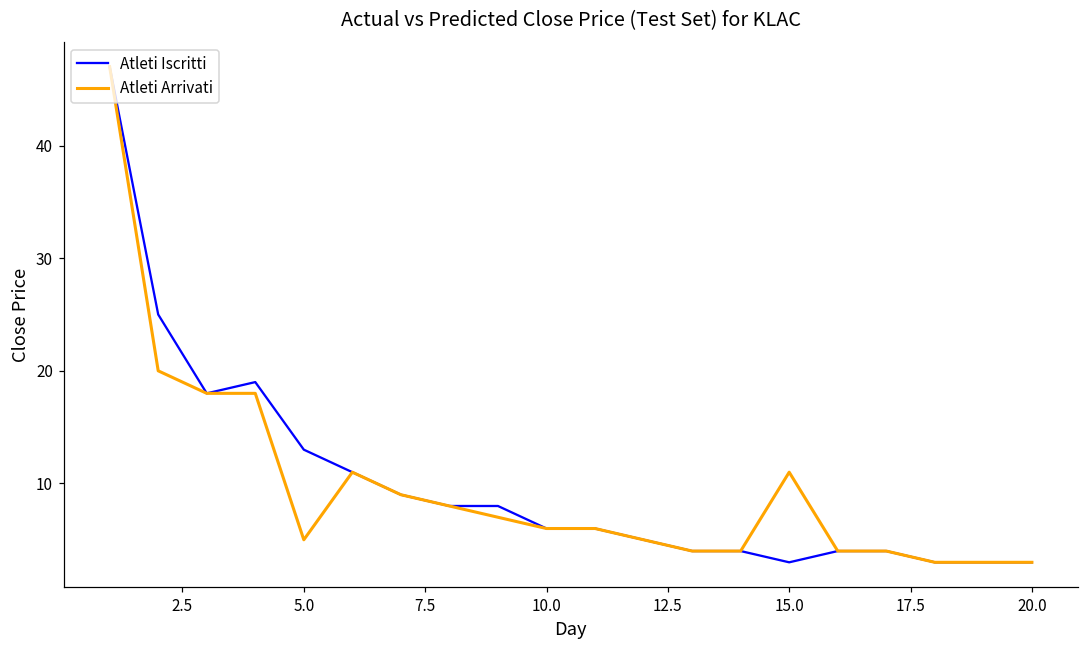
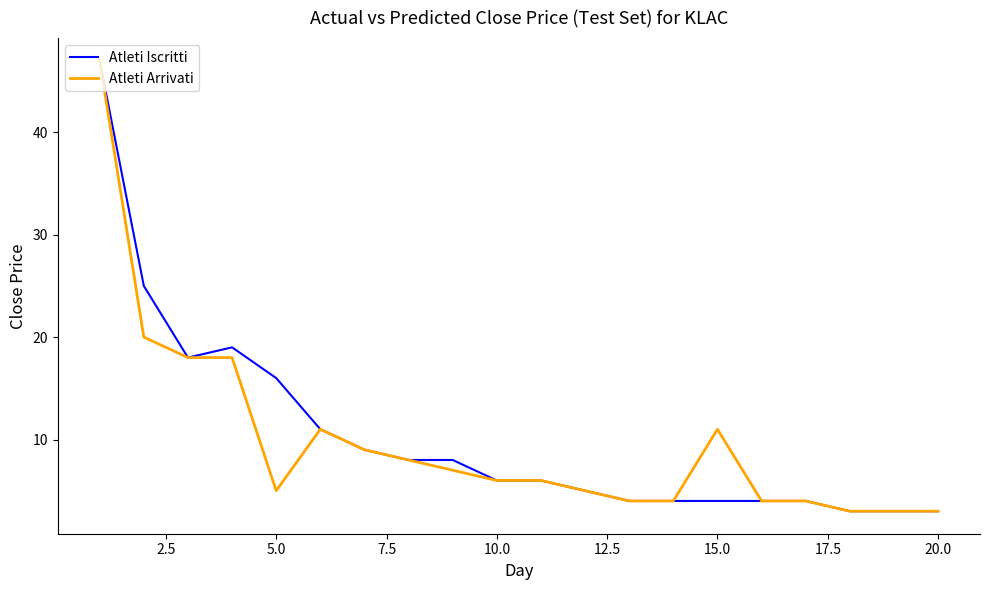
Atleti Iscritti, 5.0: 13 -> 16
Atleti Iscritti, 15.0: 3 -> 4
